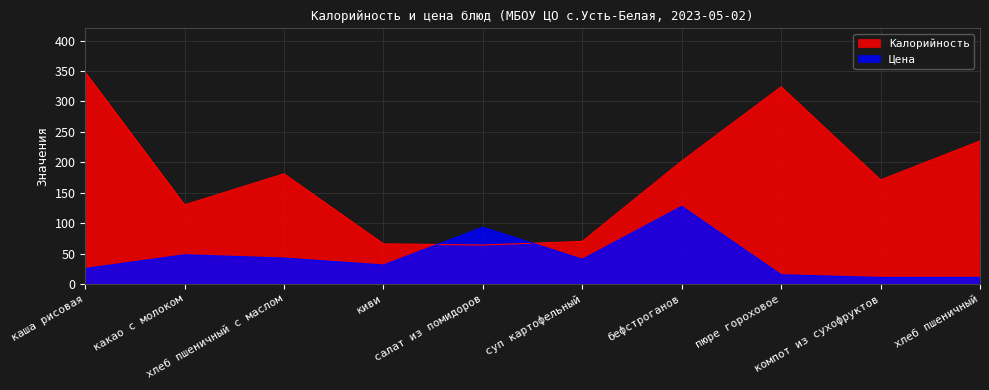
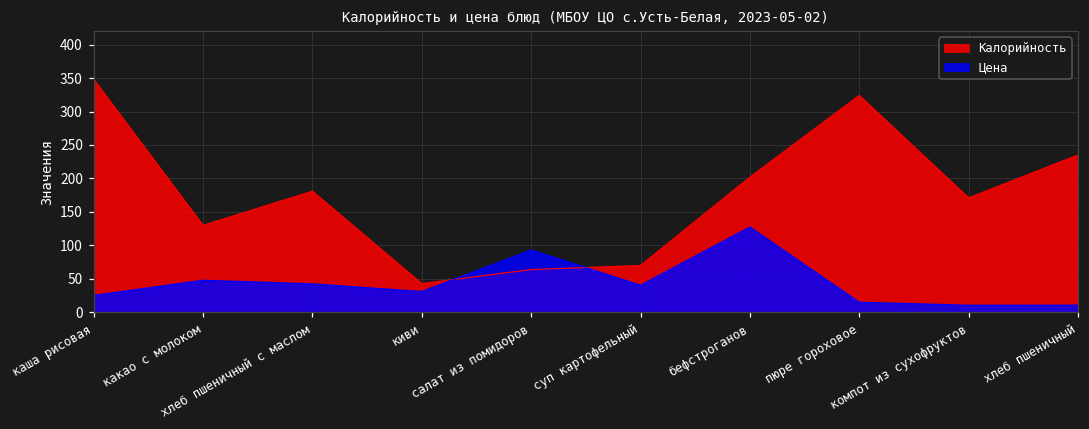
Калорийность, киви: 70 -> 40
